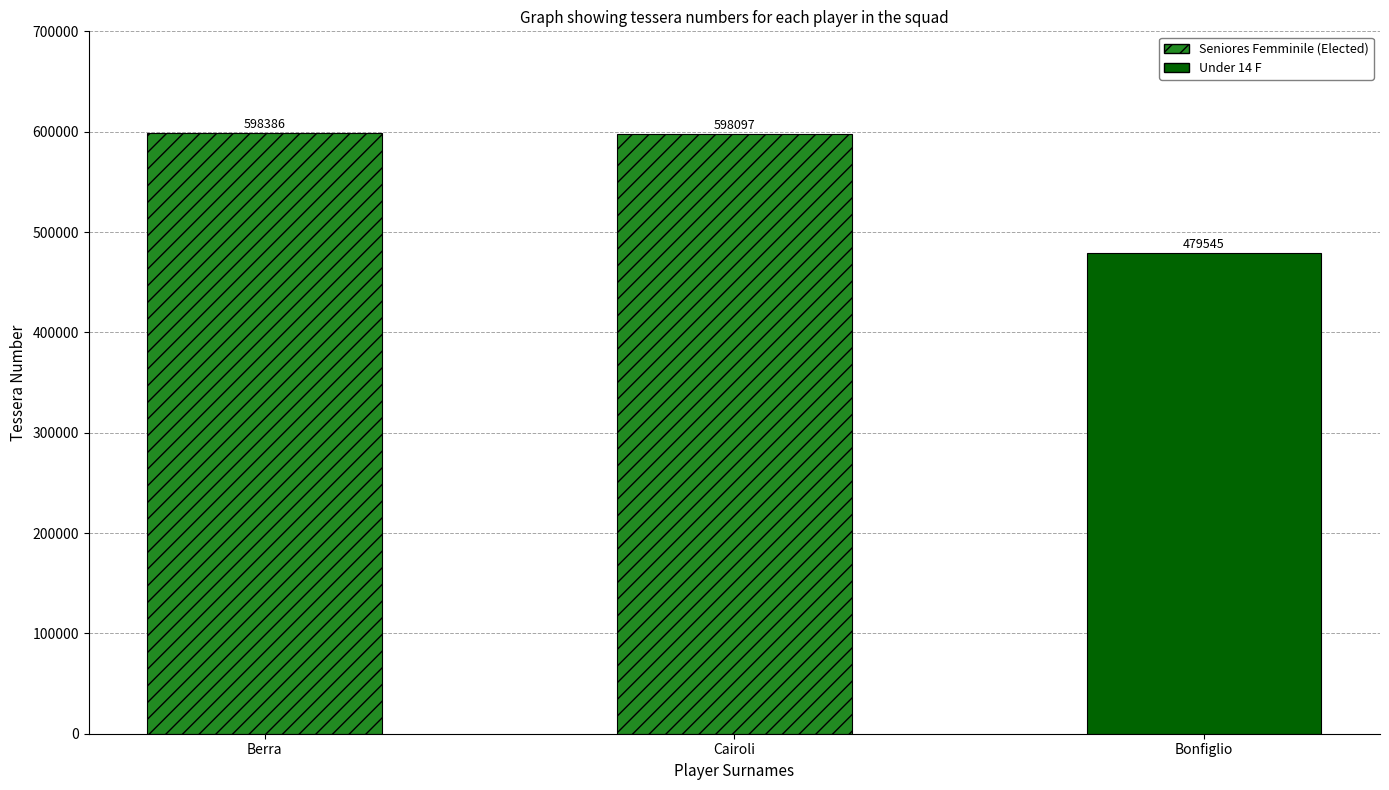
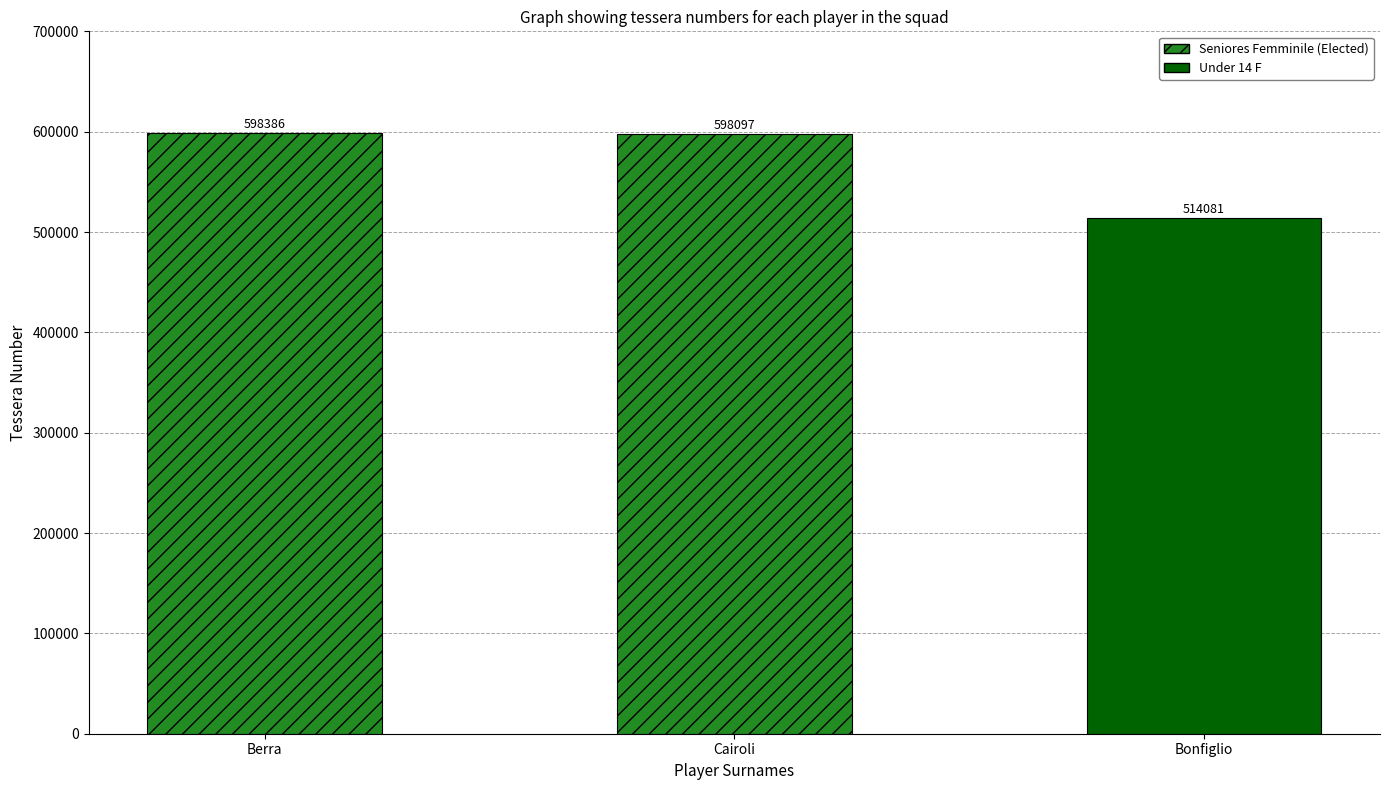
Bonfiglio: 479545 -> 514081
